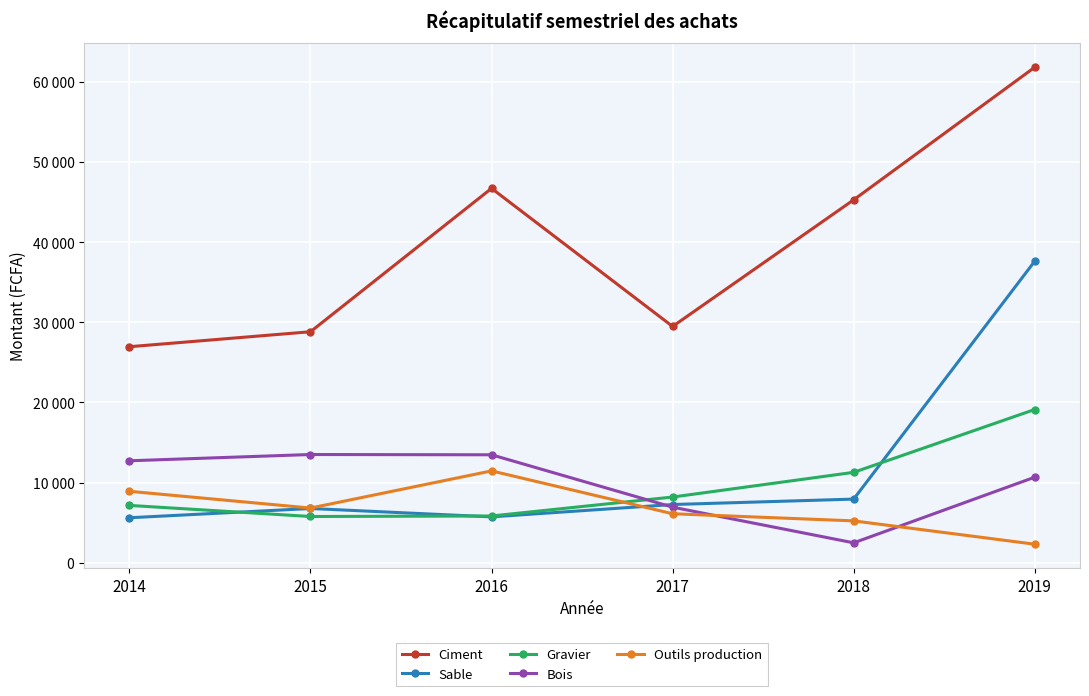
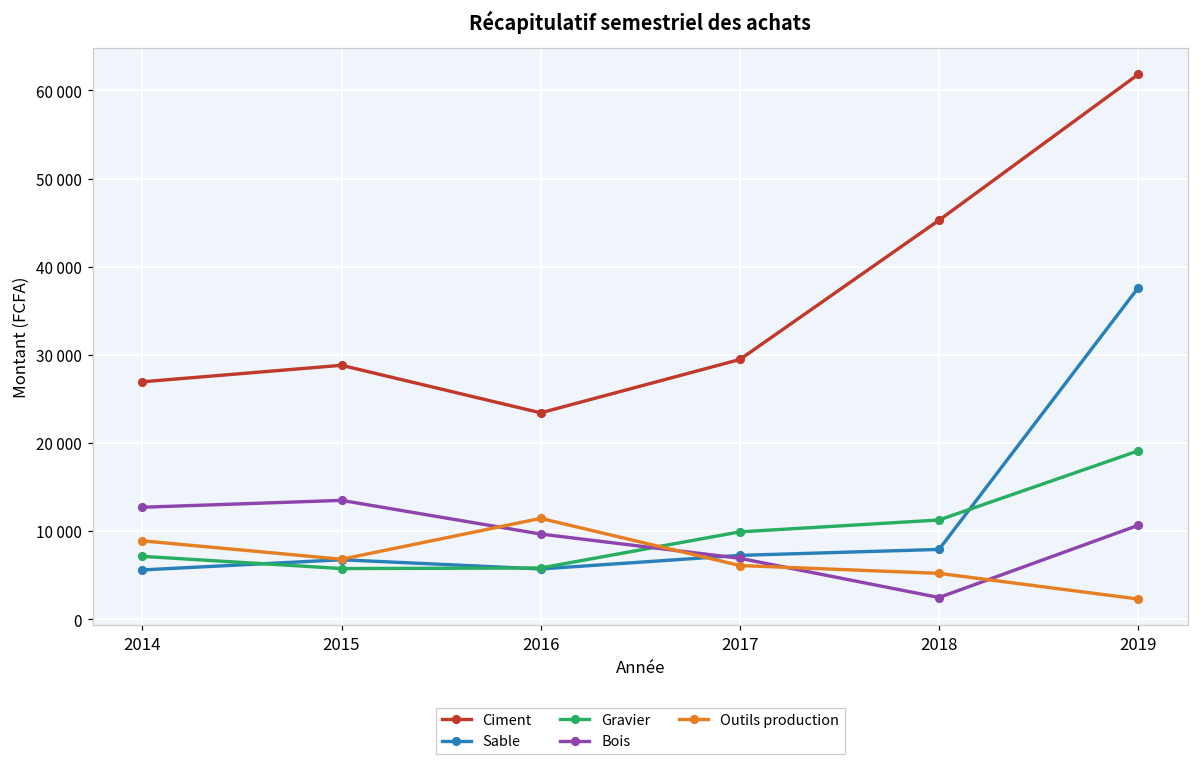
Ciment, 2016: 47000 -> 23000
Bois, 2016: 13000 -> 10000
Gravier, 2017: 8000 -> 10000
